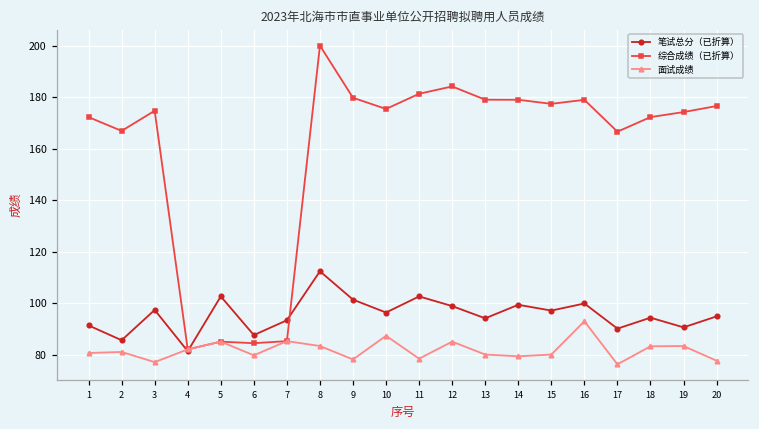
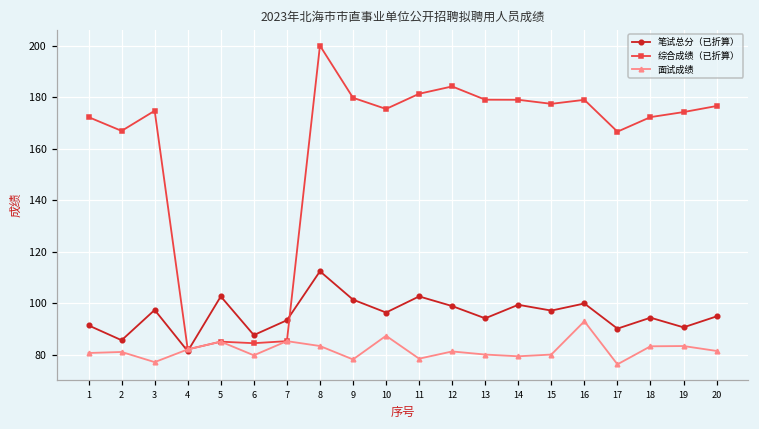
面试成绩, 12: 85 -> 81
面试成绩, 20: 78 -> 82
